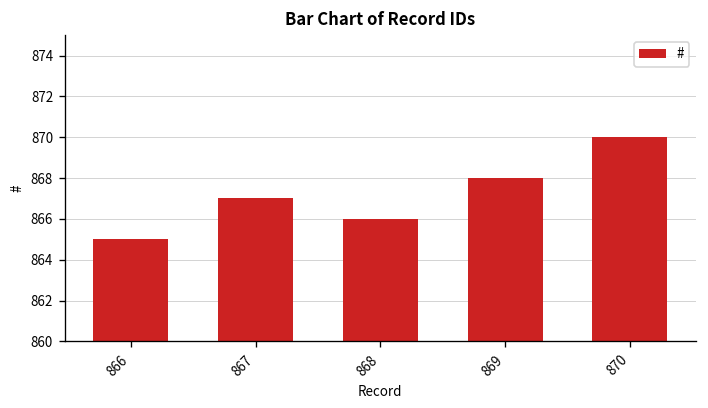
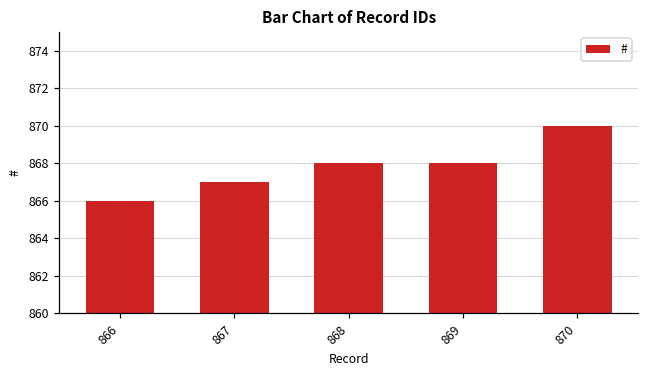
866: 865 -> 866
868: 866 -> 868
